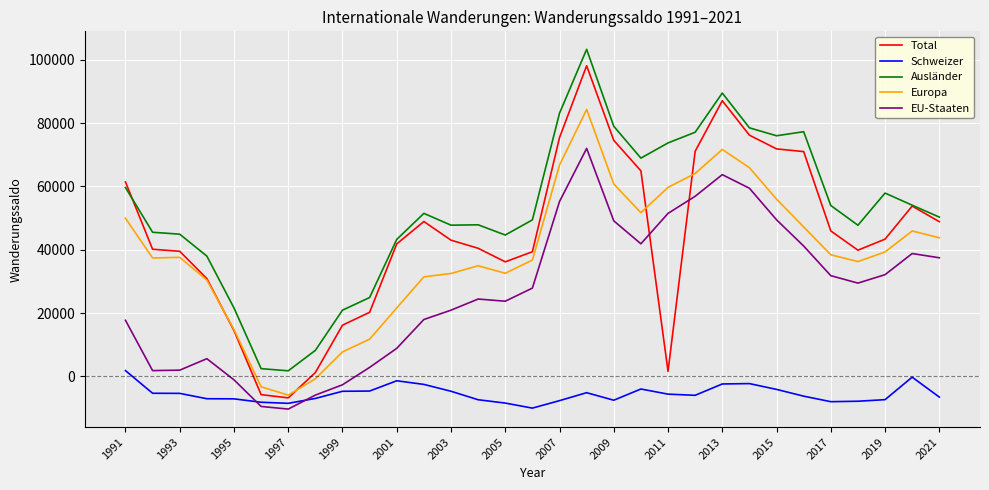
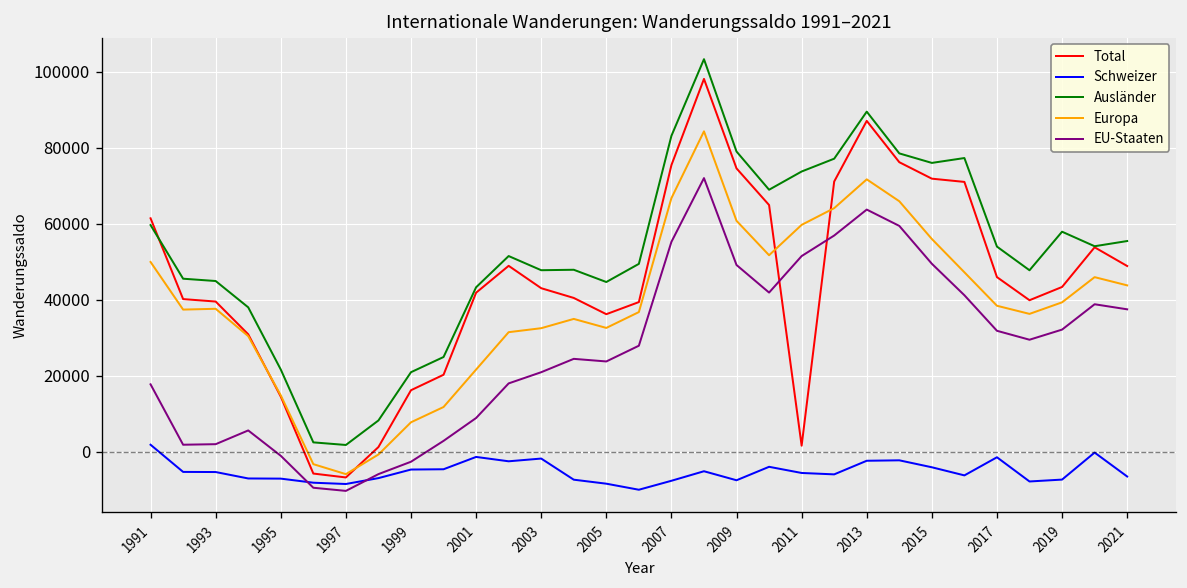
Schweizer, 2003: -5000 -> -2000
Schweizer, 2017: -8000 -> -2000
Ausländer, 2021: 50000 -> 55000
